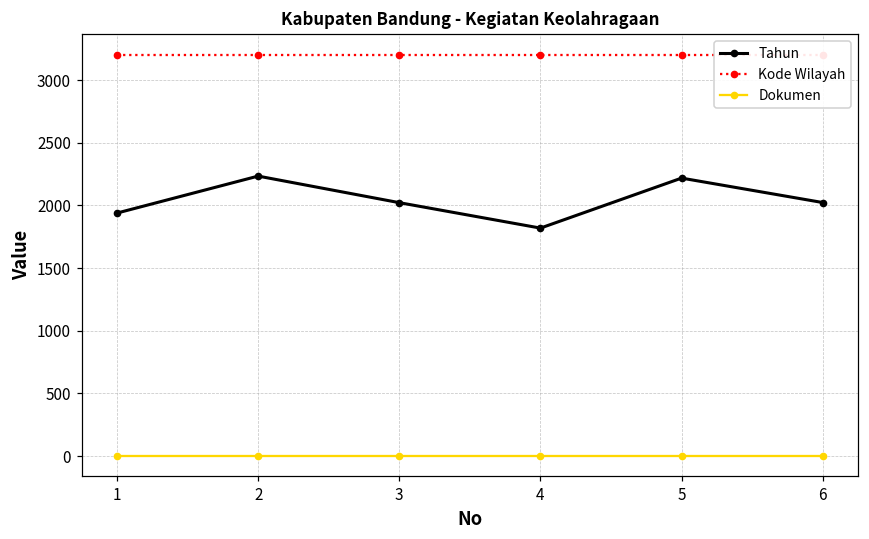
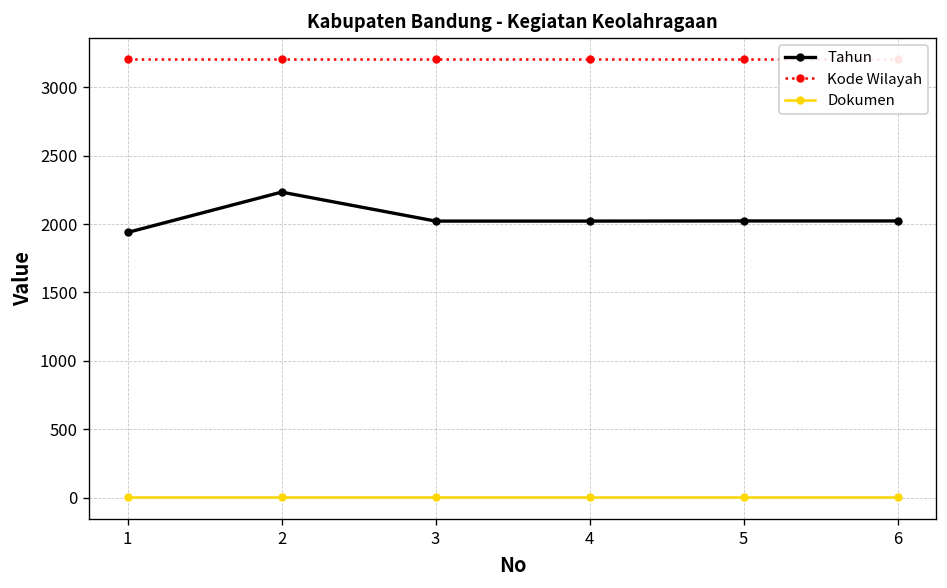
Tahun, 4: 1820 -> 2020
Tahun, 5: 2220 -> 2020
